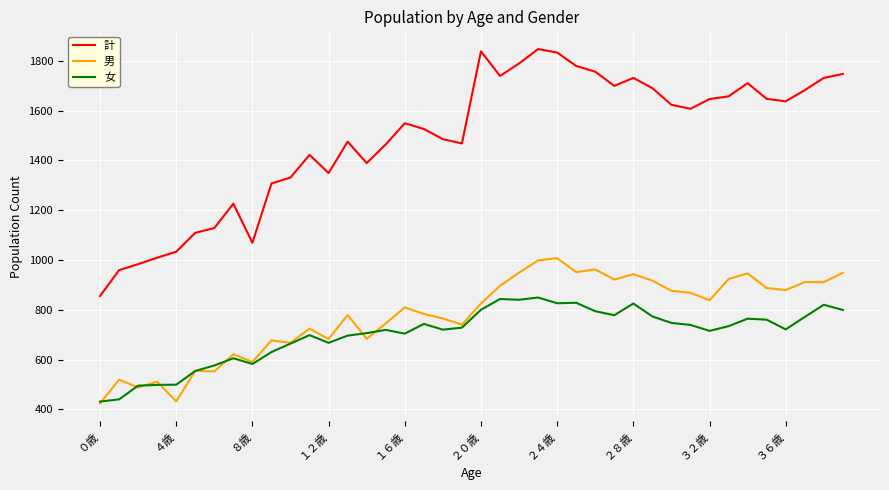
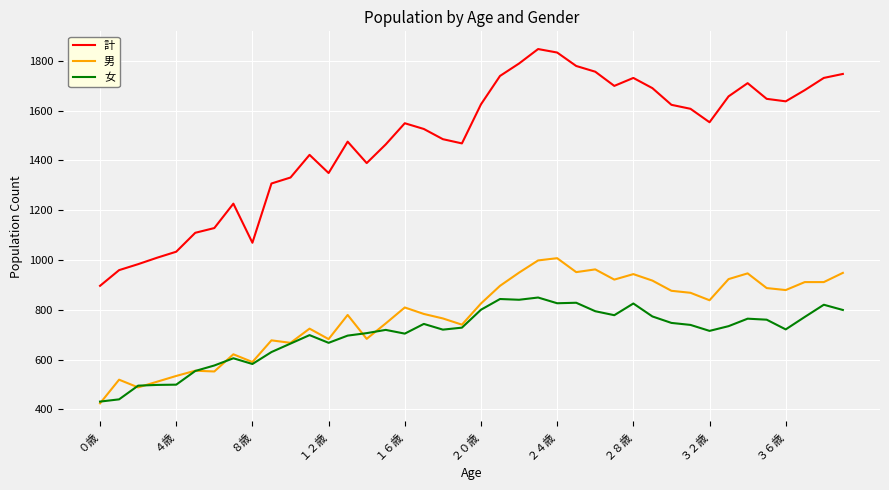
計, ０歳: 860 -> 900
男, ４歳: 430 -> 530
計, ２０歳: 1840 -> 1630
計, ３２歳: 1650 -> 1550
